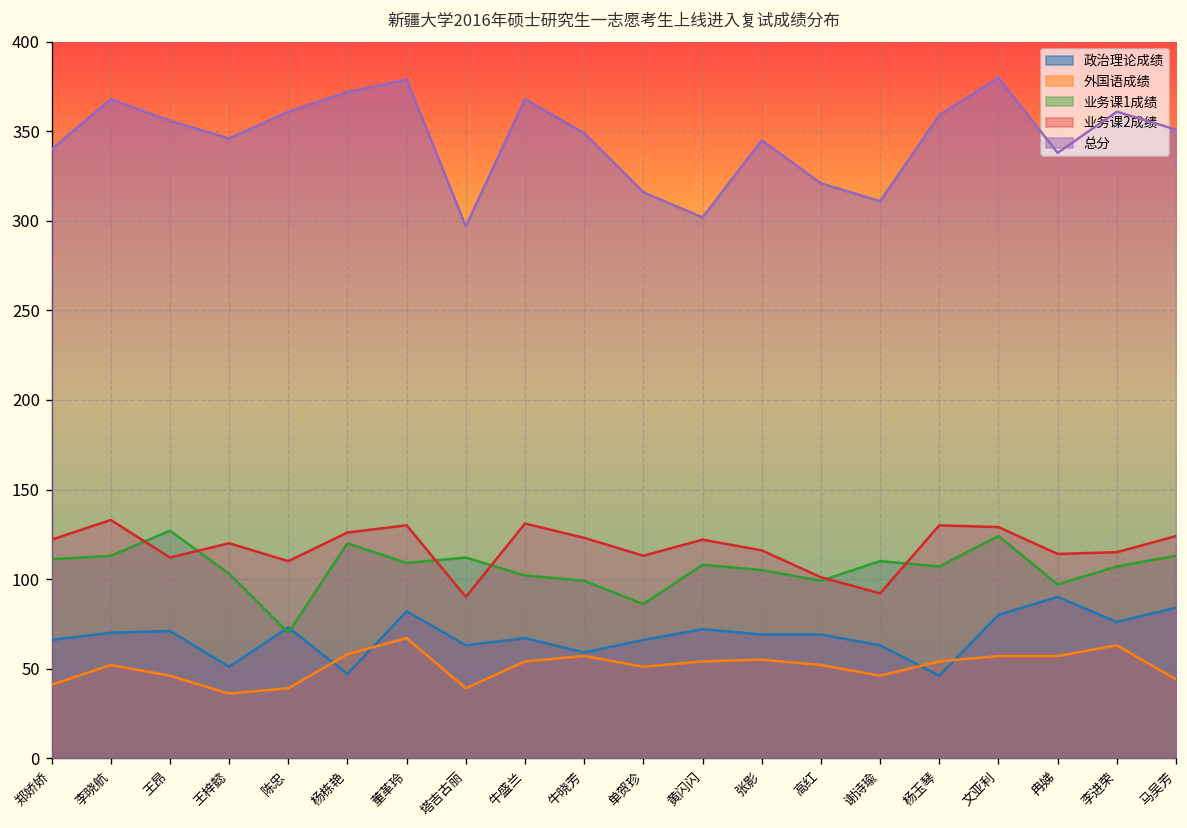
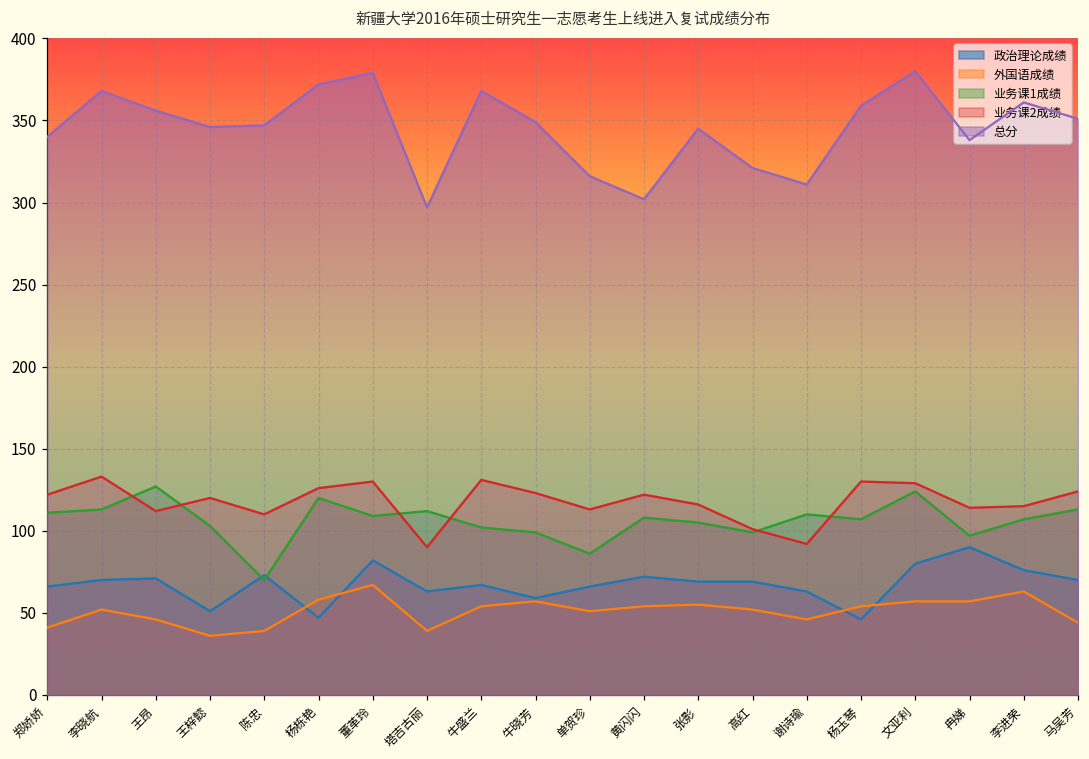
总分, 陈忠: 361 -> 347
政治理论成绩, 马吴芳: 84 -> 70
